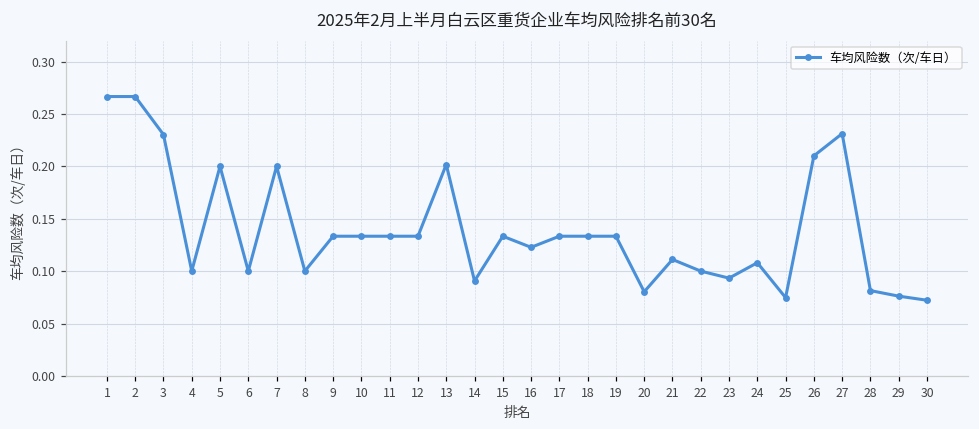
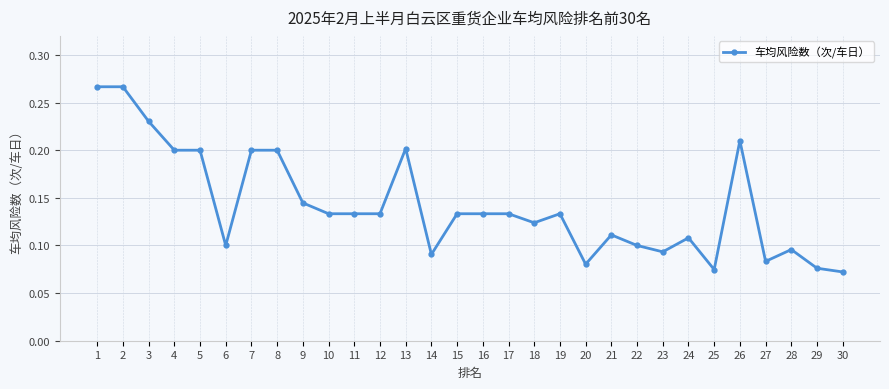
4: 0.1 -> 0.2
8: 0.1 -> 0.2
9: 0.13 -> 0.14
16: 0.12 -> 0.13
18: 0.13 -> 0.12
27: 0.23 -> 0.08
28: 0.08 -> 0.10
